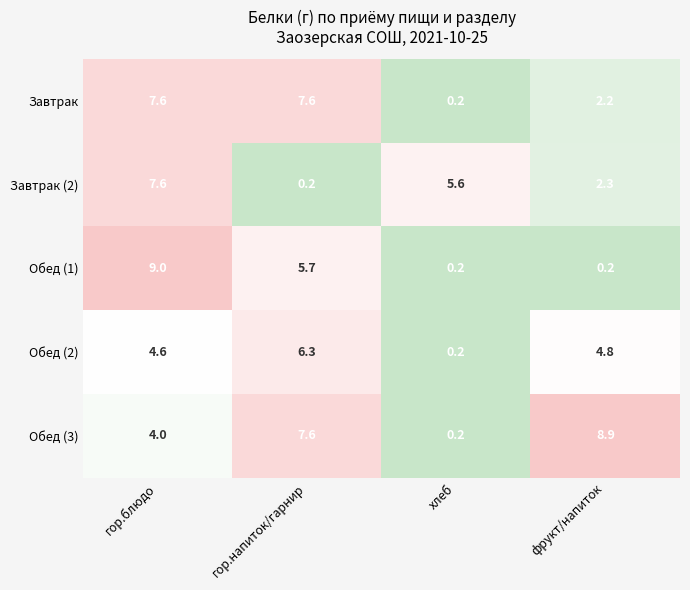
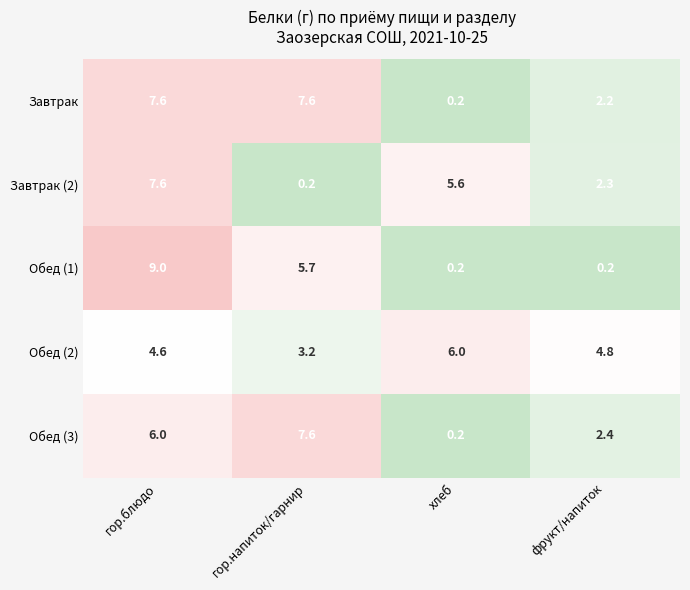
Обед (2), гор.напиток/гарнир: 6.3 -> 3.2
Обед (2), хлеб: 0.2 -> 6.0
Обед (3), гор.блюдо: 4.0 -> 6.0
Обед (3), фрукт/напиток: 8.9 -> 2.4
